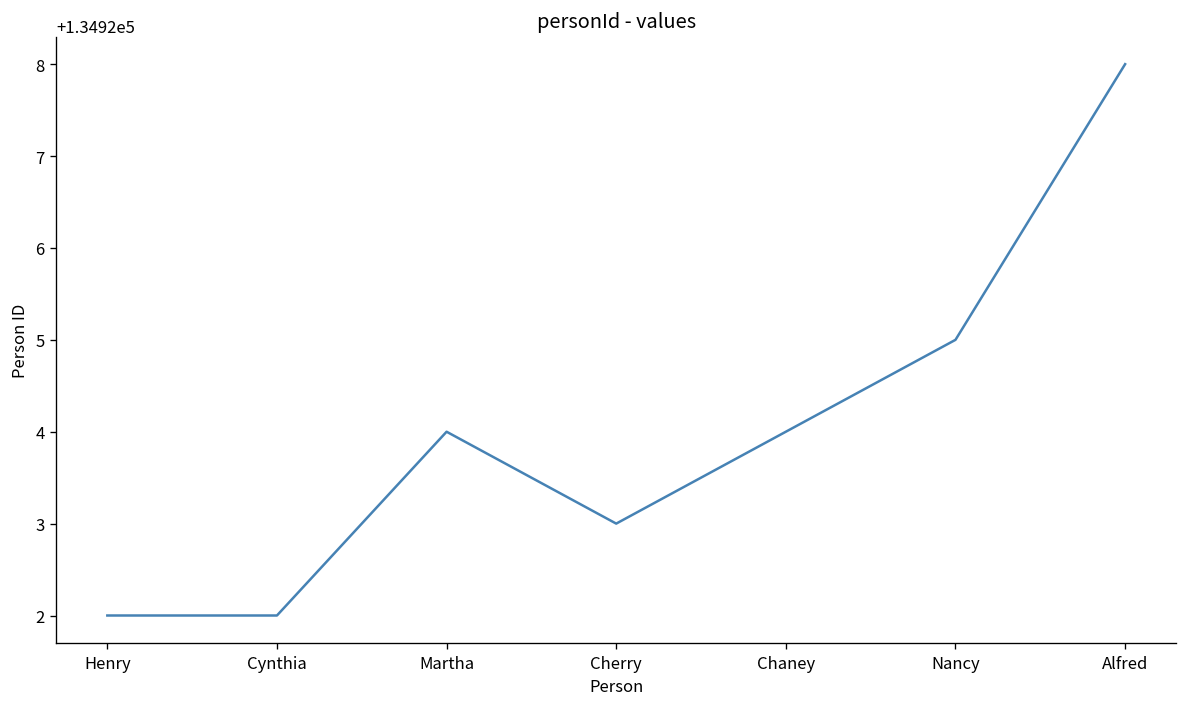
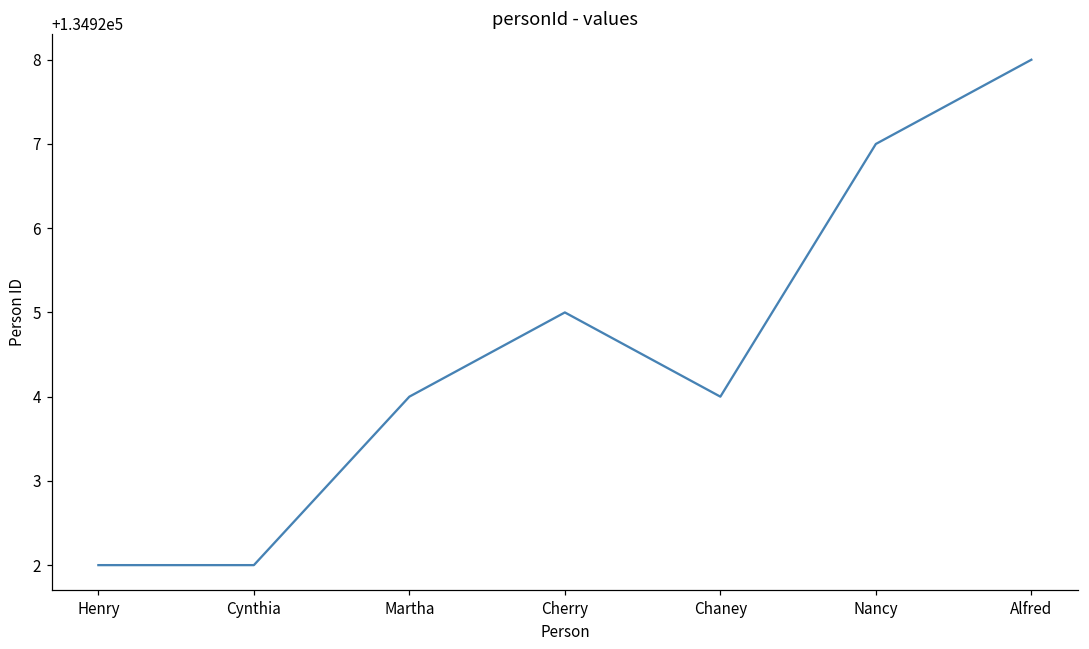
Cherry: 134923 -> 134925
Nancy: 134925 -> 134927
